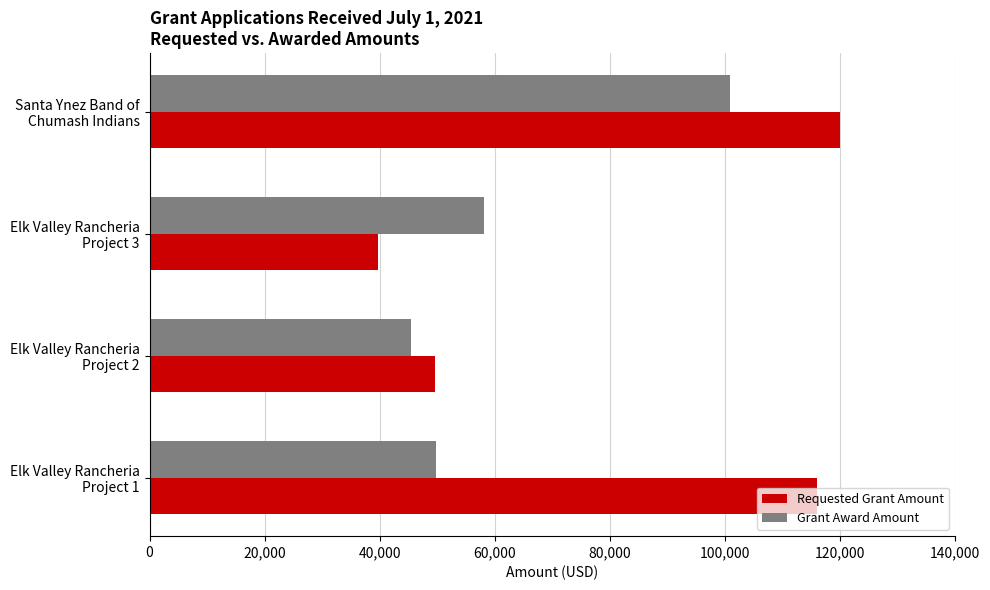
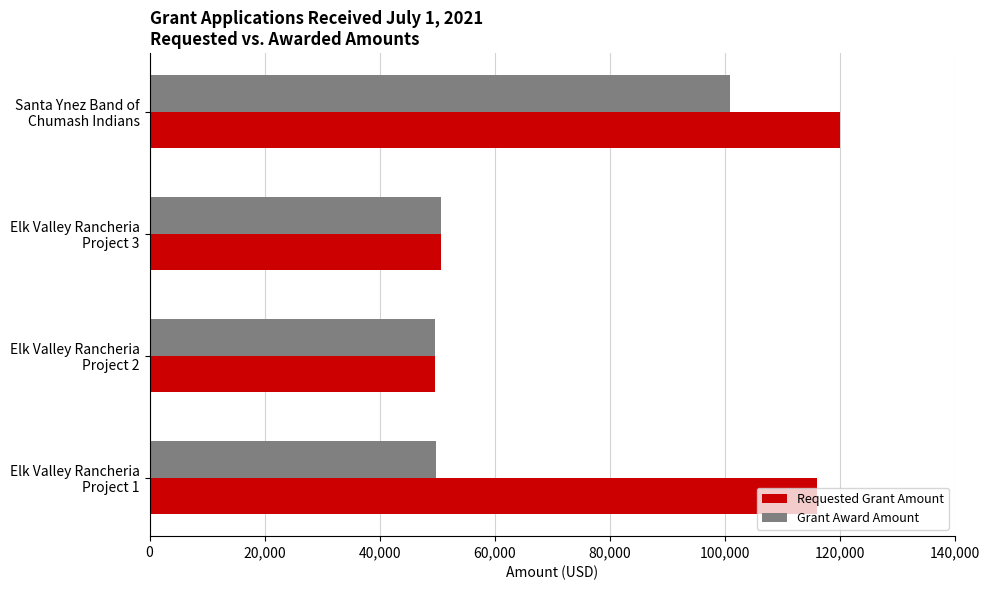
Grant Award Amount, Elk Valley Rancheria Project 3: 58,000 -> 51,000
Requested Grant Amount, Elk Valley Rancheria Project 3: 40,000 -> 51,000
Grant Award Amount, Elk Valley Rancheria Project 2: 46,000 -> 50,000
